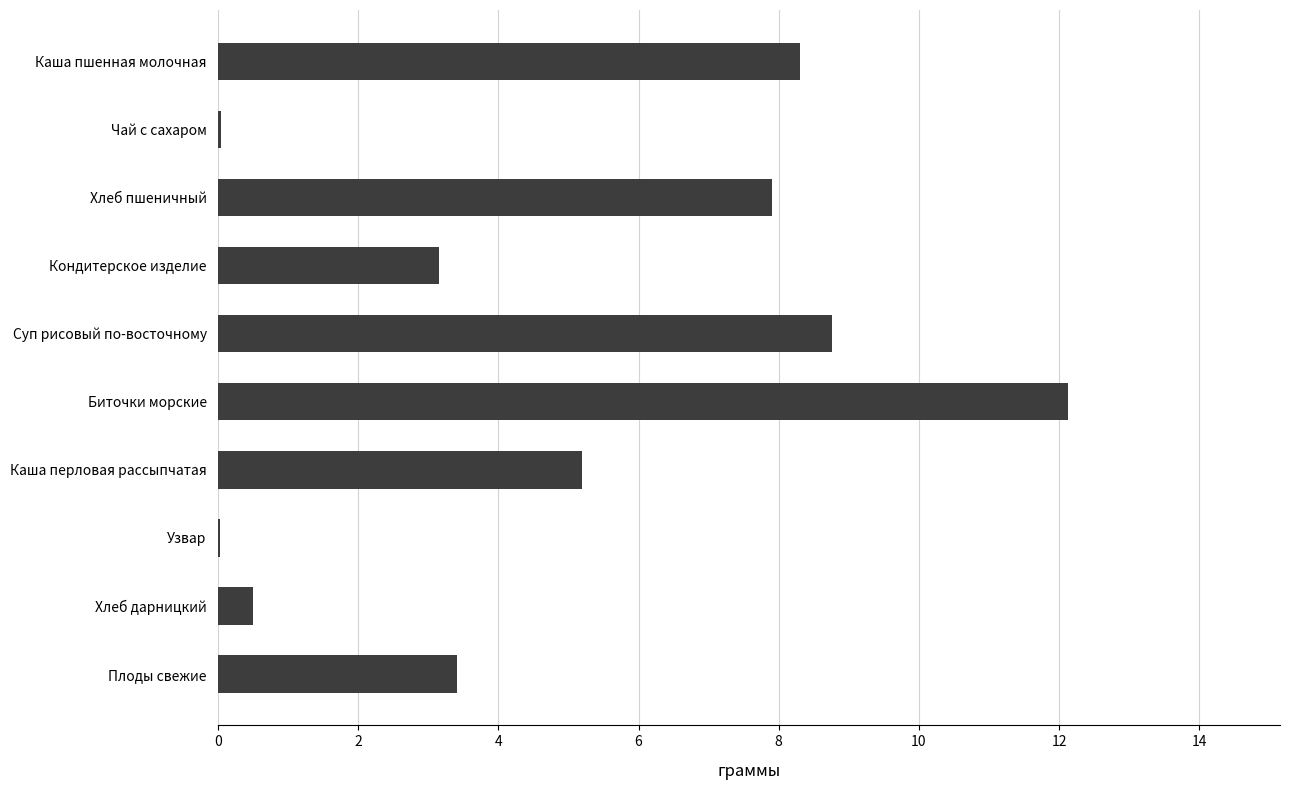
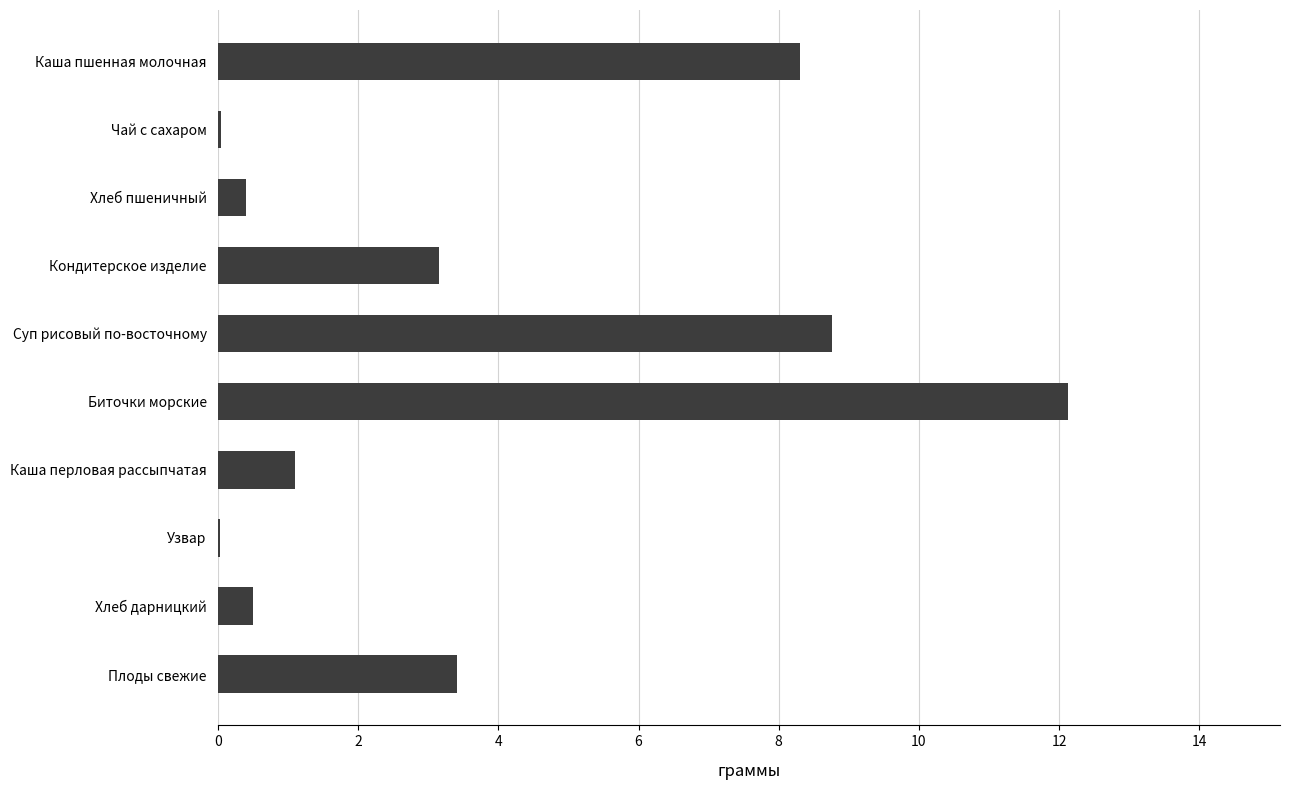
Хлеб пшеничный: 7.9 -> 0.4
Каша перловая рассыпчатая: 5.2 -> 1.1
